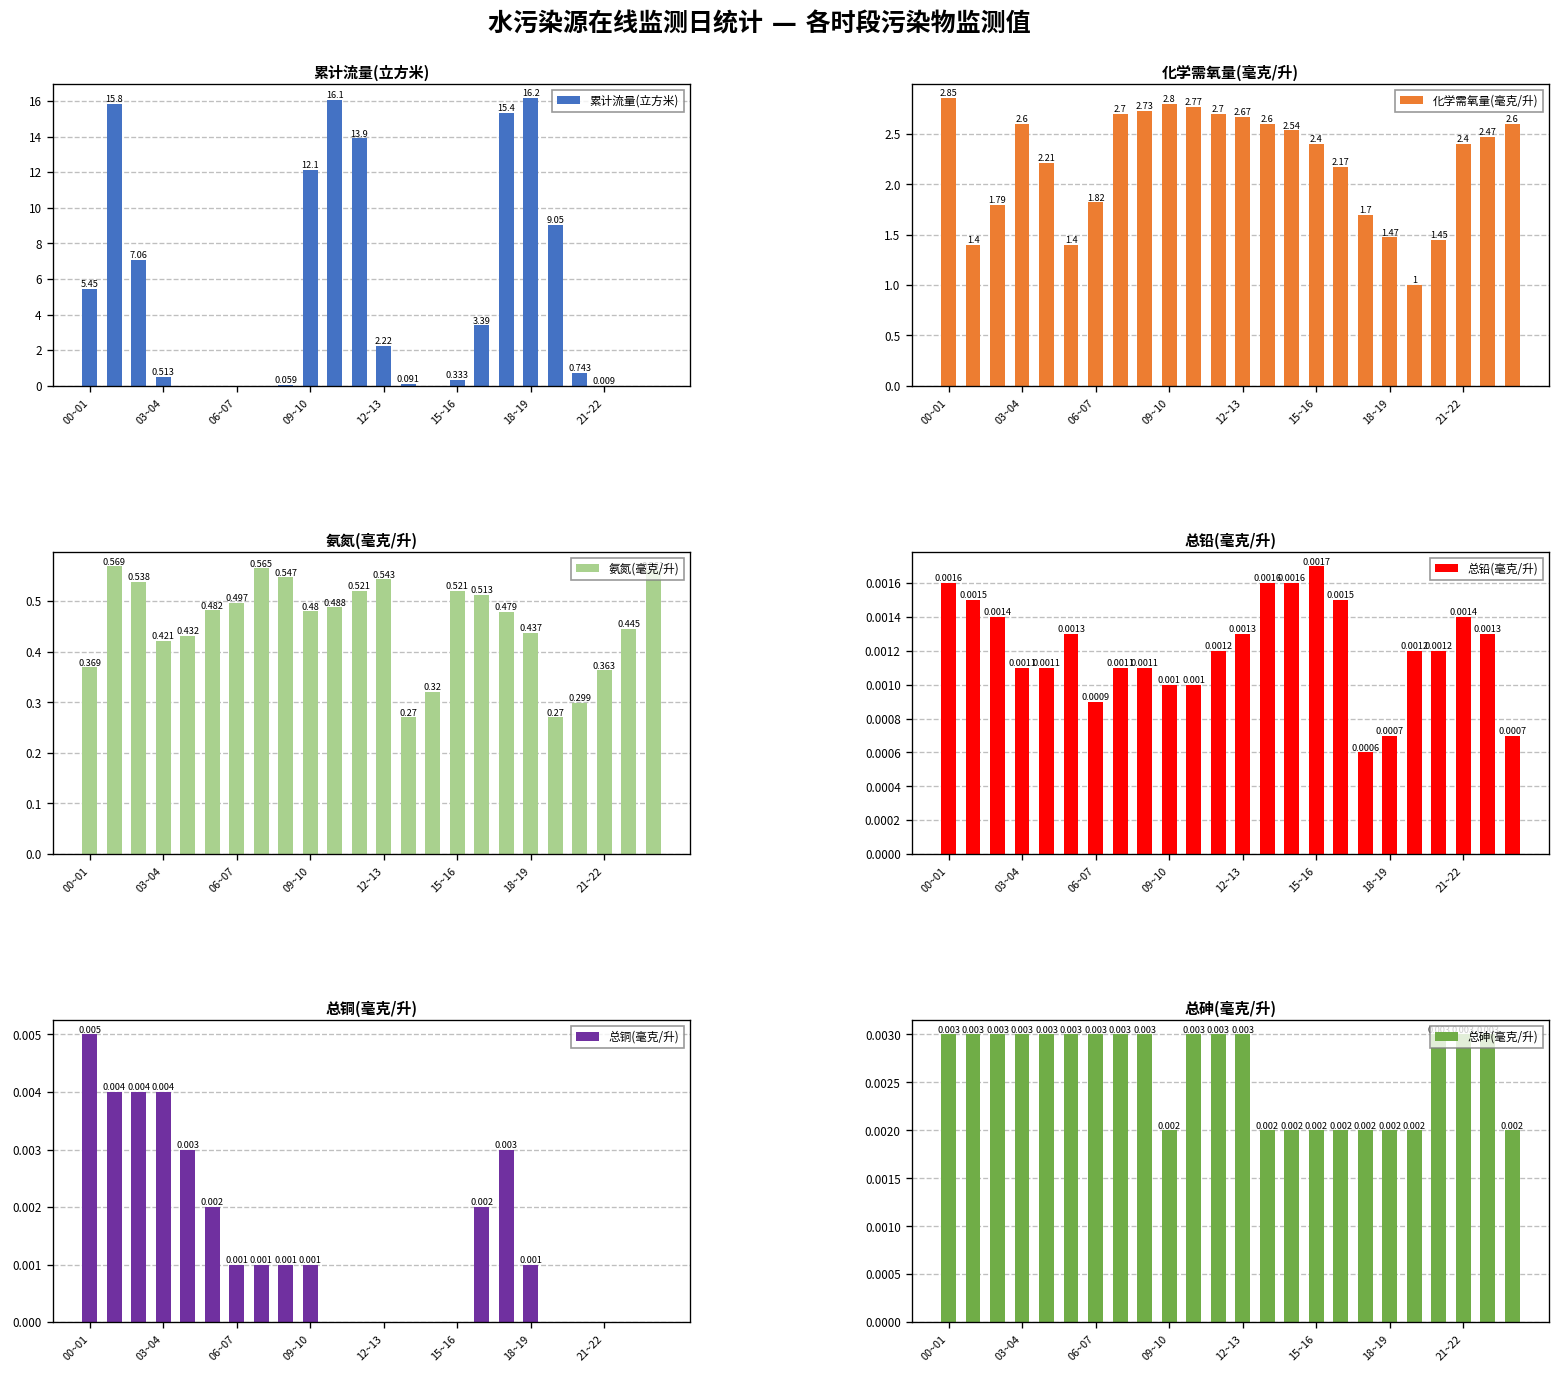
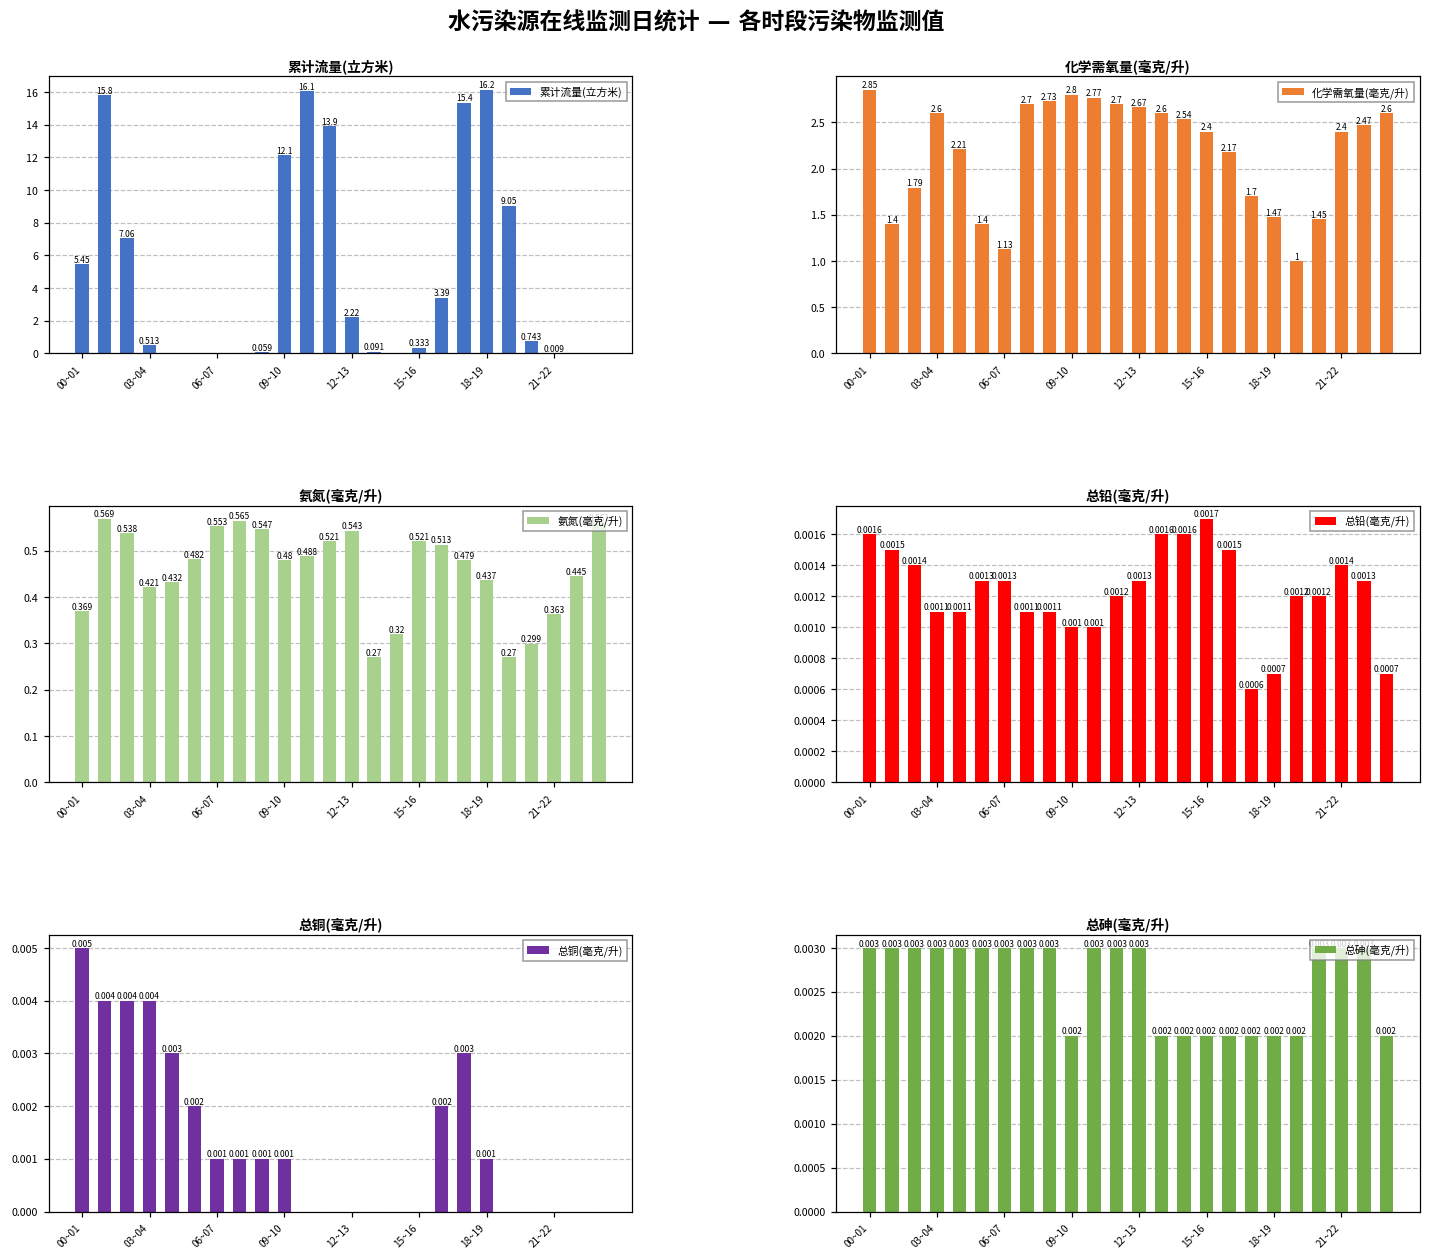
化学需氧量(毫克/升), 06~07: 1.82 -> 1.13
氨氮(毫克/升), 06~07: 0.497 -> 0.553
总铅(毫克/升), 06~07: 0.0009 -> 0.0013
